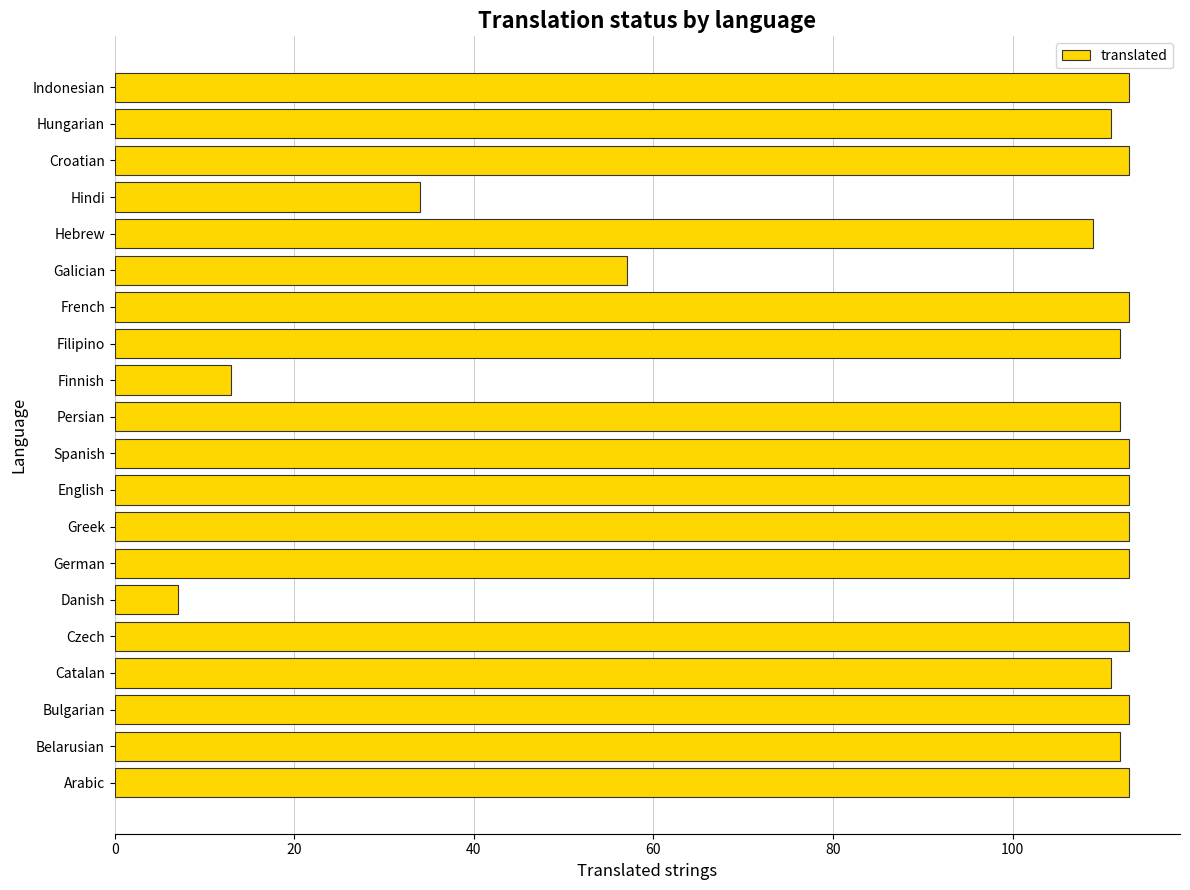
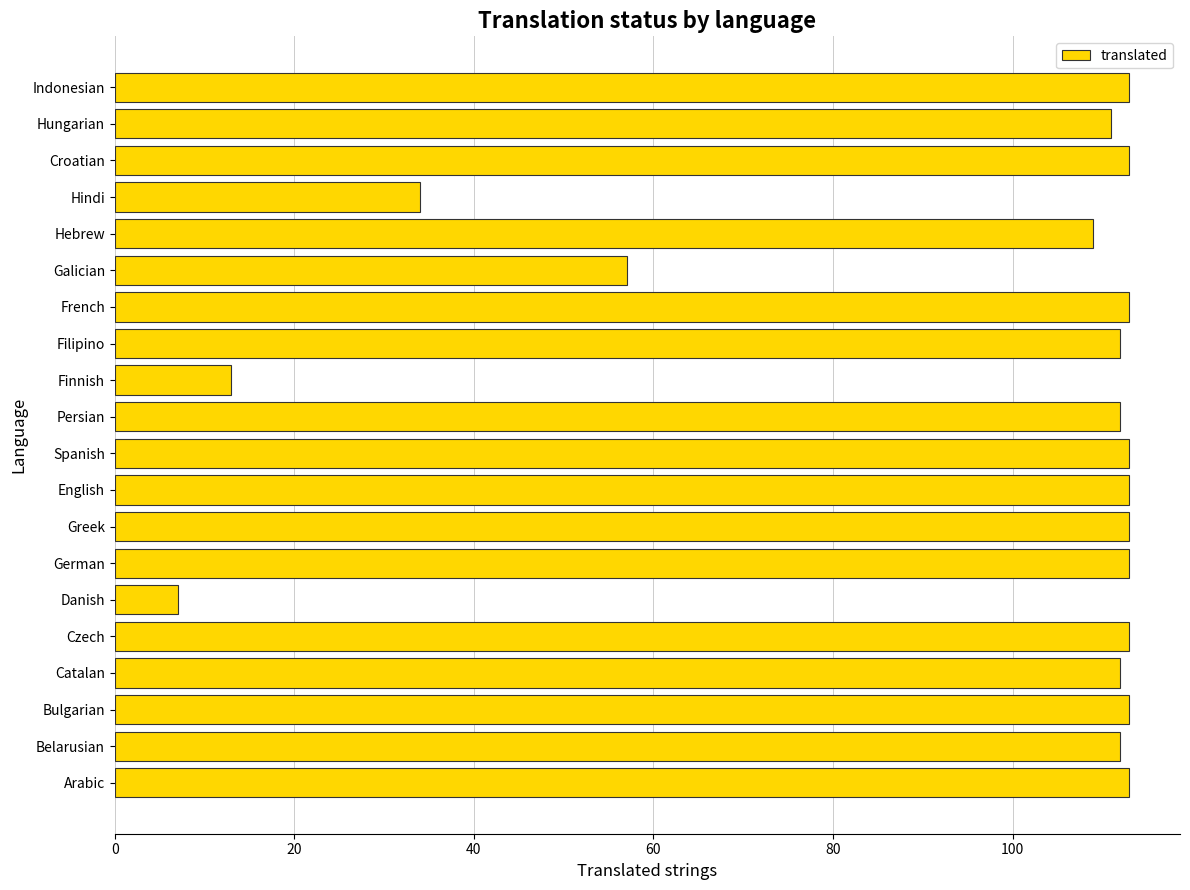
Catalan: 111 -> 112
